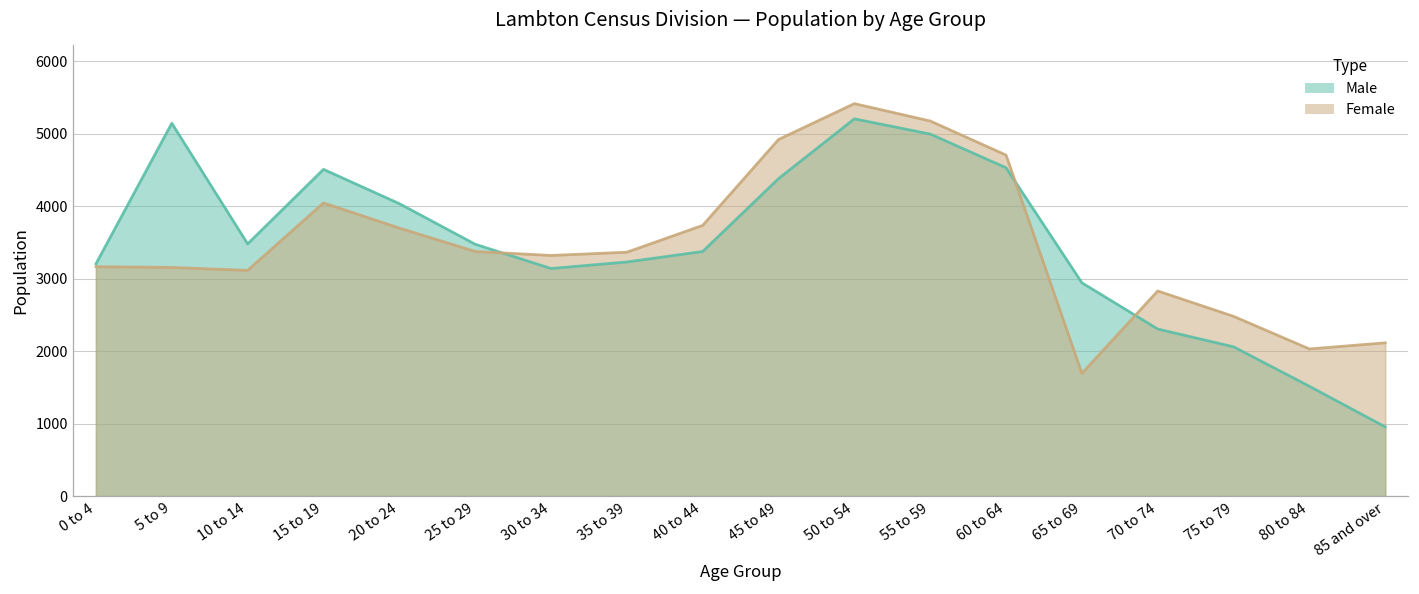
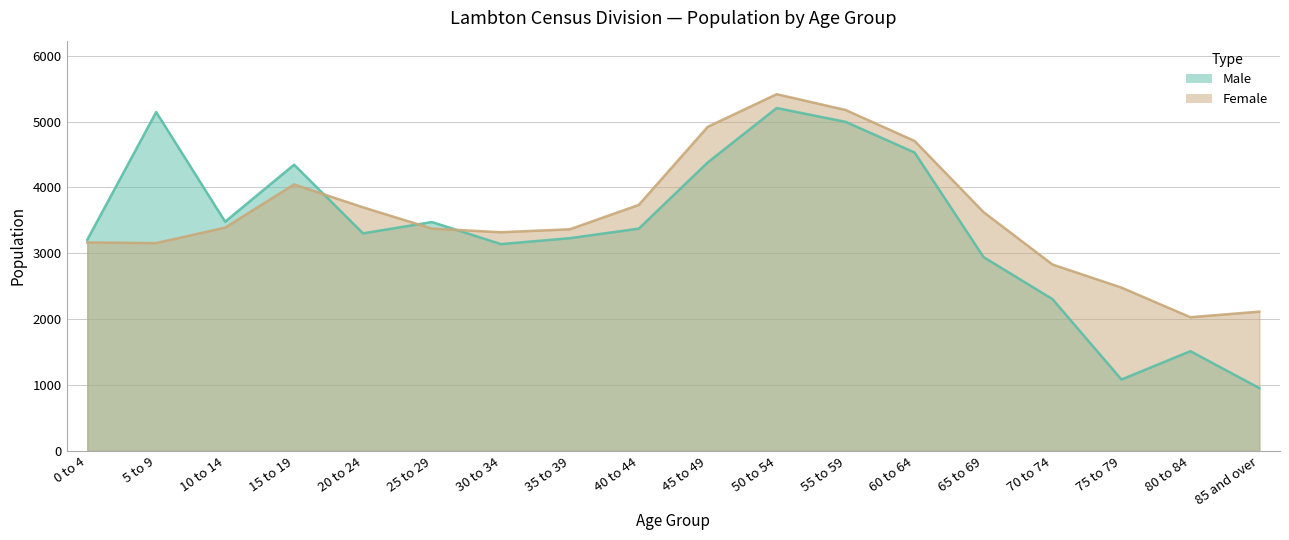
Female, 10 to 14: 3100 -> 3400
Male, 15 to 19: 4500 -> 4300
Male, 20 to 24: 4000 -> 3300
Female, 65 to 69: 1700 -> 3600
Male, 75 to 79: 2100 -> 1100
